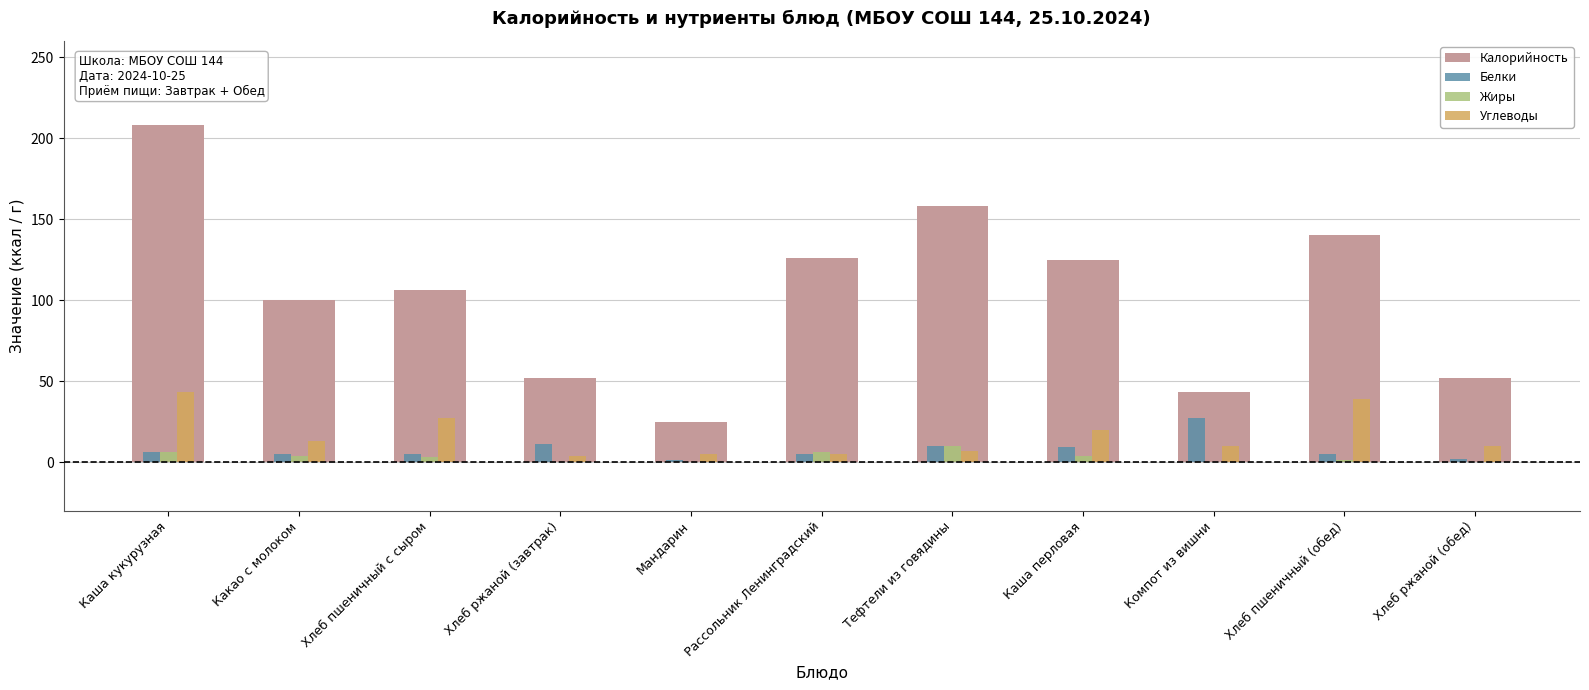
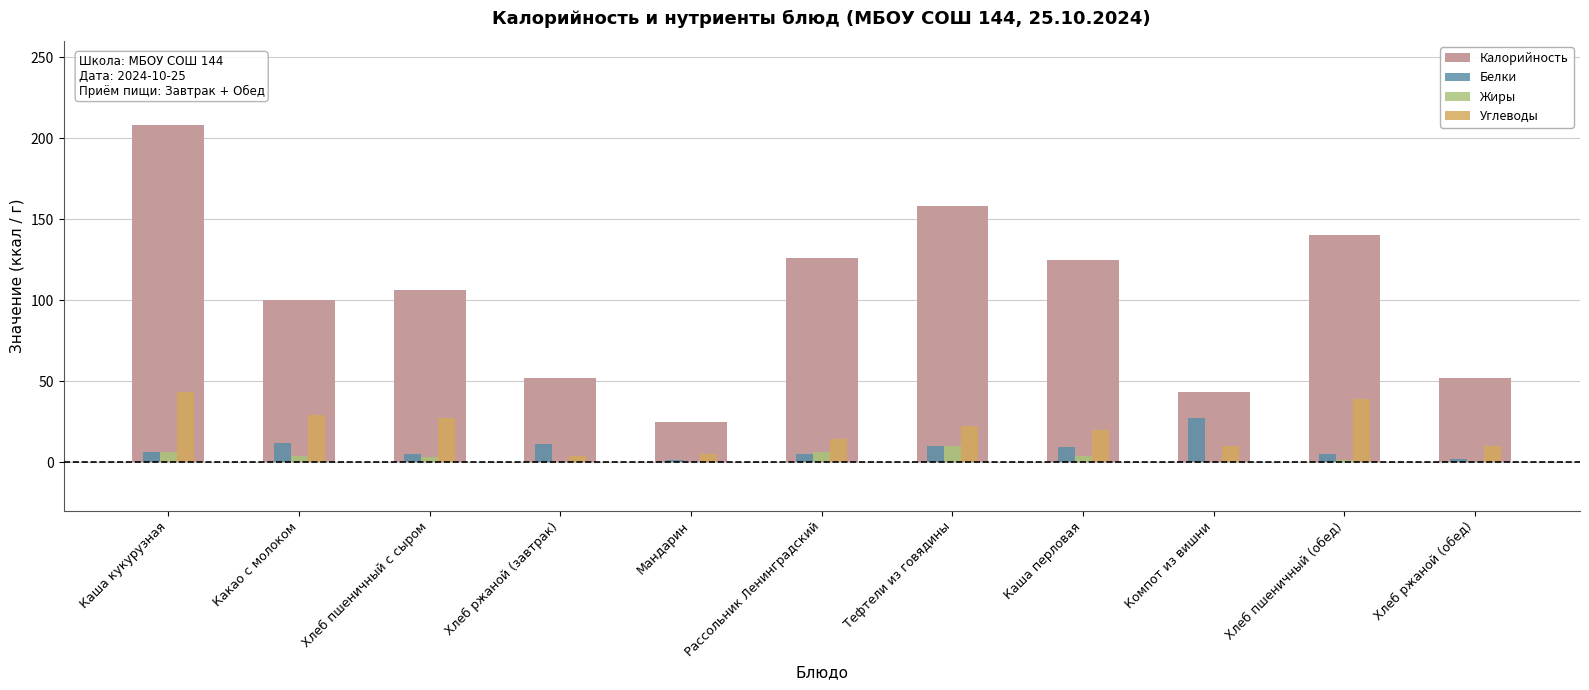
Белки, Какао с молоком: 5 -> 12
Углеводы, Какао с молоком: 13 -> 29
Углеводы, Рассольник Ленинградский: 5 -> 14
Углеводы, Тефтели из говядины: 7 -> 22
